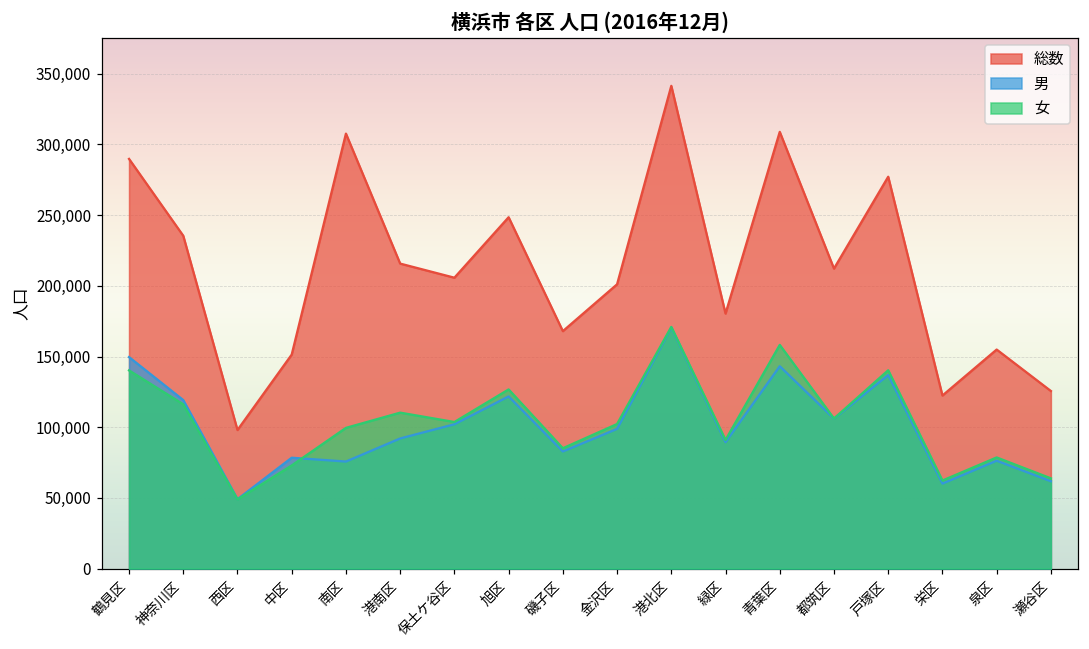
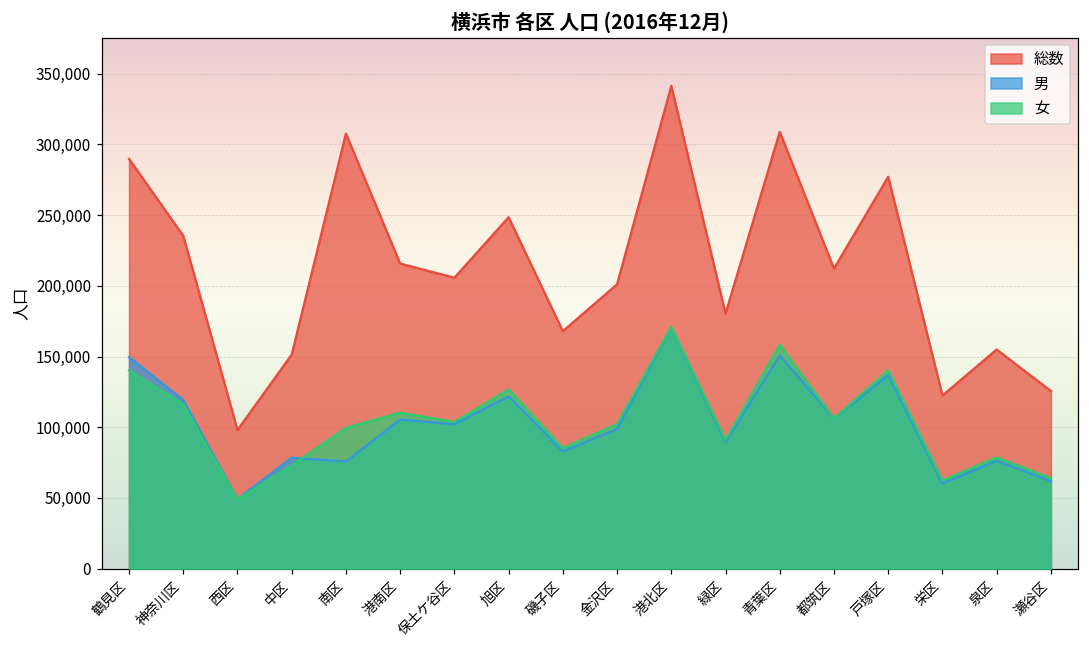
男, 港南区: 92,000 -> 105,000
男, 青葉区: 143,000 -> 151,000
